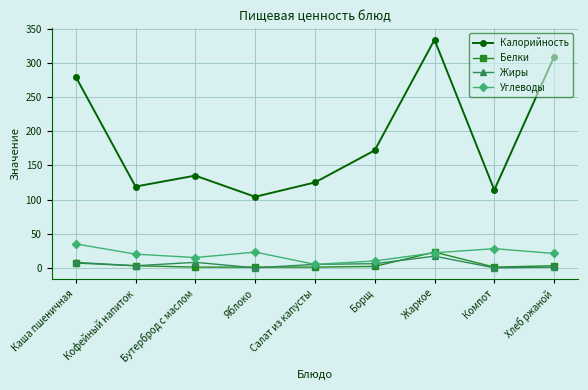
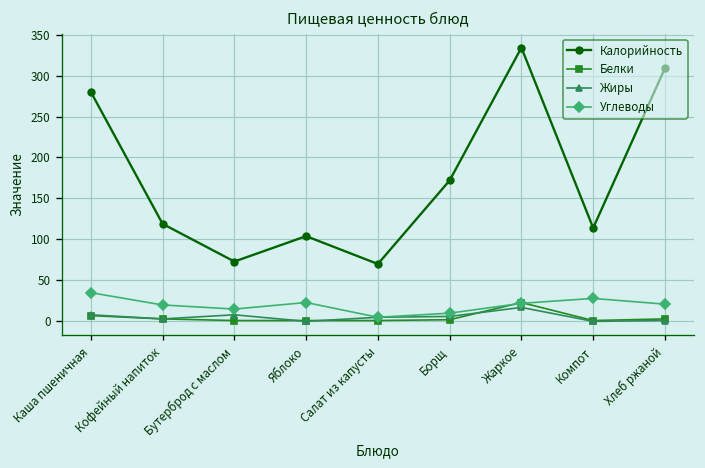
Калорийность, Бутерброд с маслом: 140 -> 70
Калорийность, Салат из капусты: 130 -> 70
